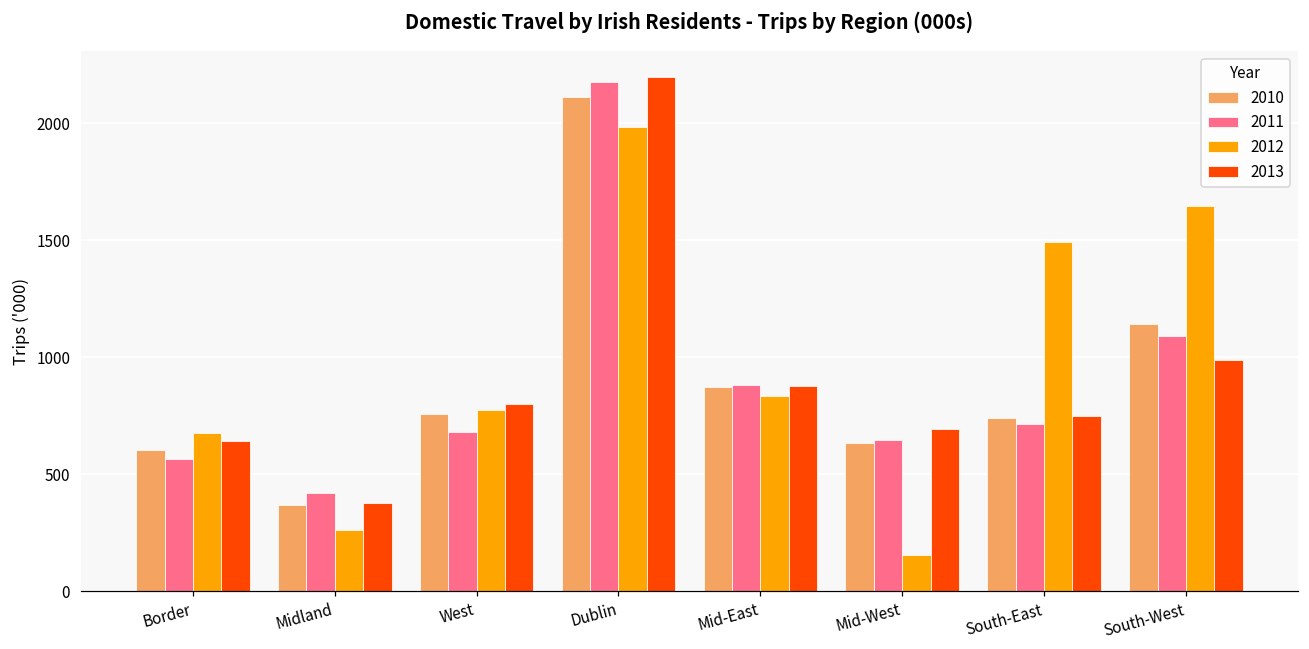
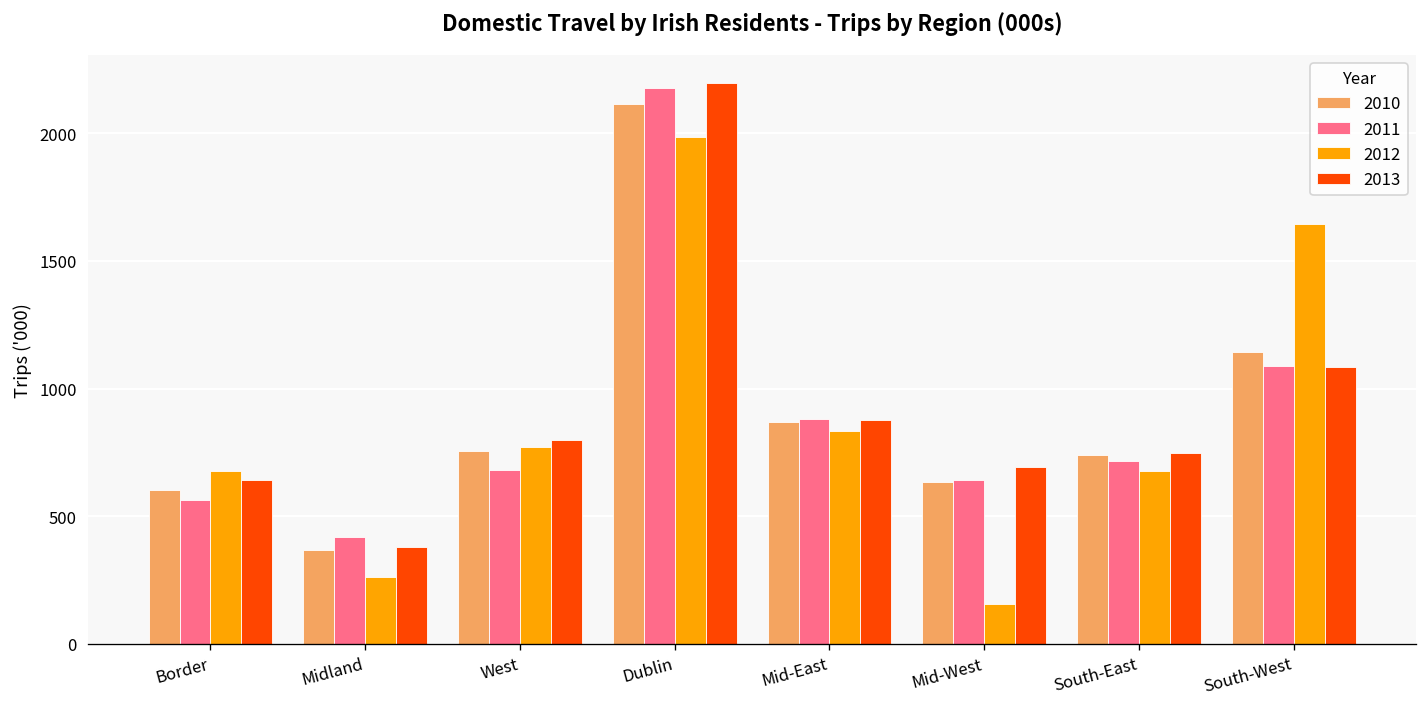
2012, South-East: 1490 -> 680
2013, South-West: 990 -> 1090
